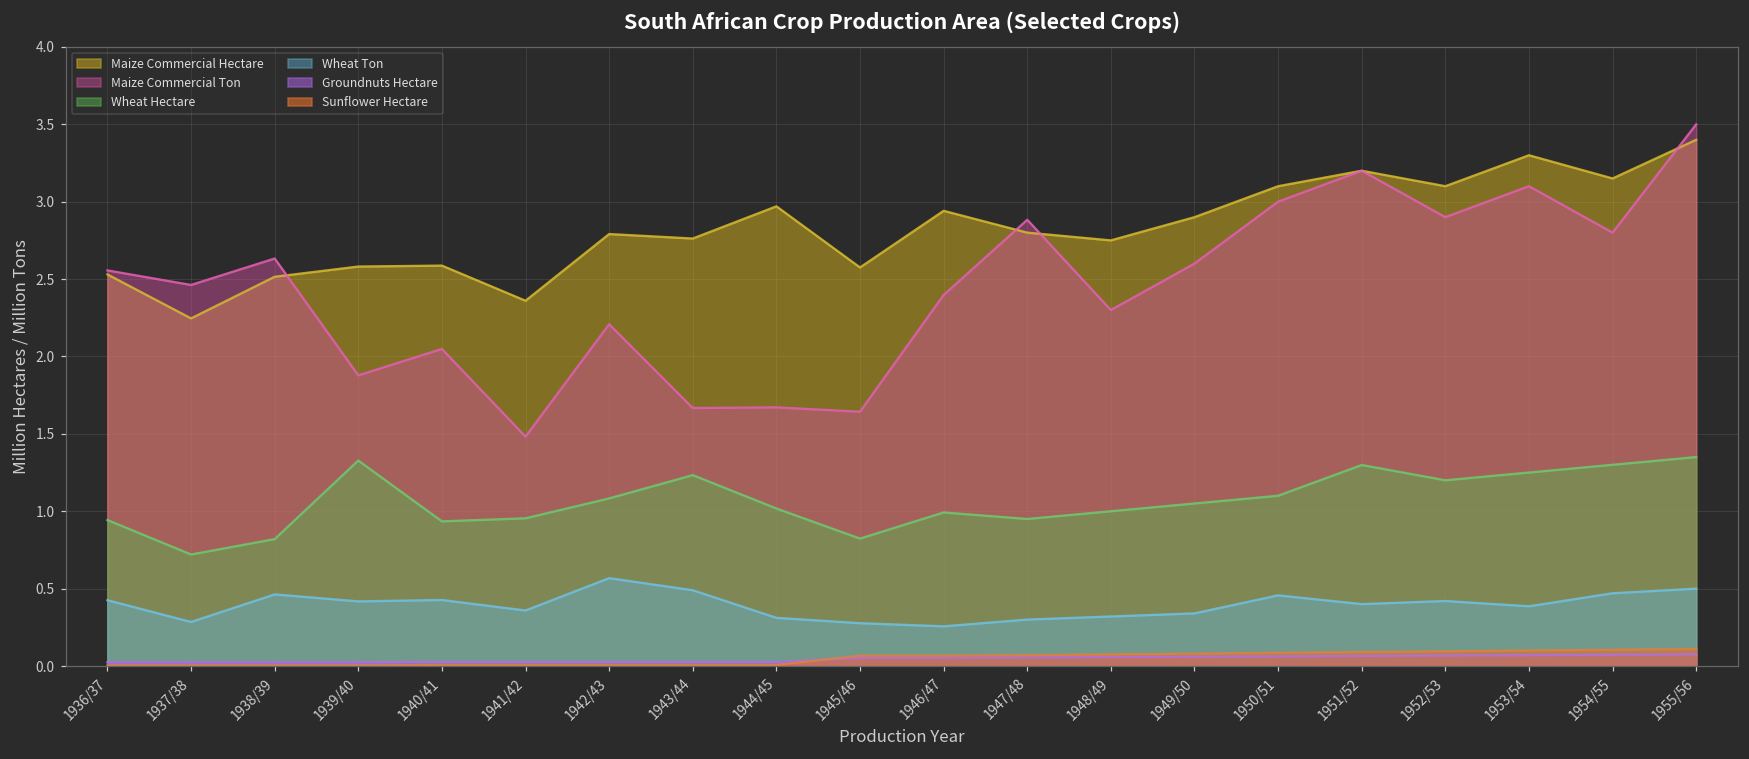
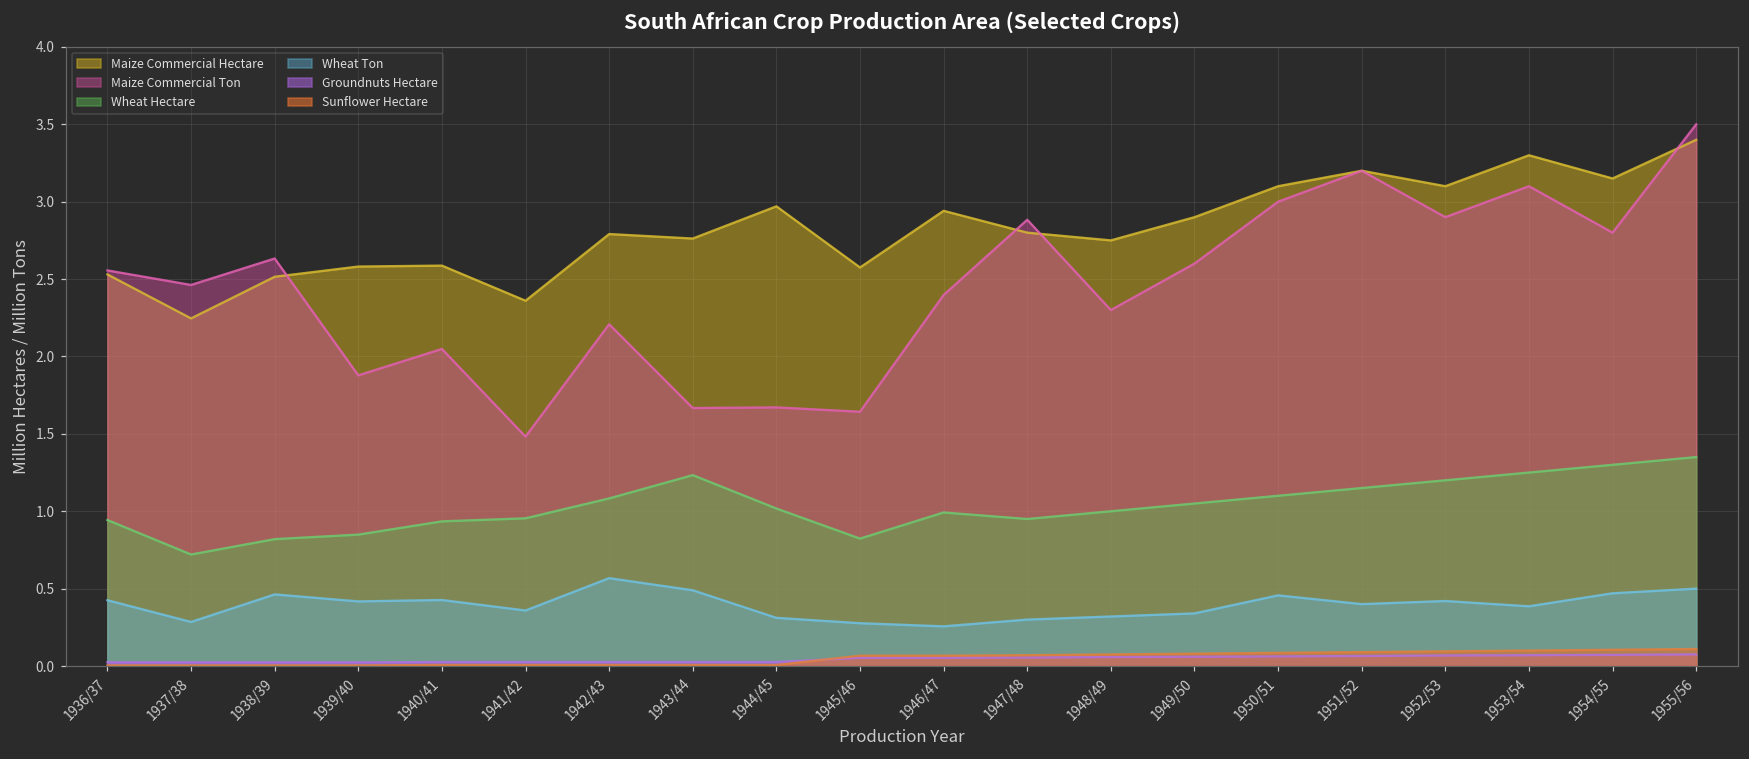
Wheat Hectare, 1939/40: 1.33 -> 0.85
Wheat Hectare, 1951/52: 1.30 -> 1.15
